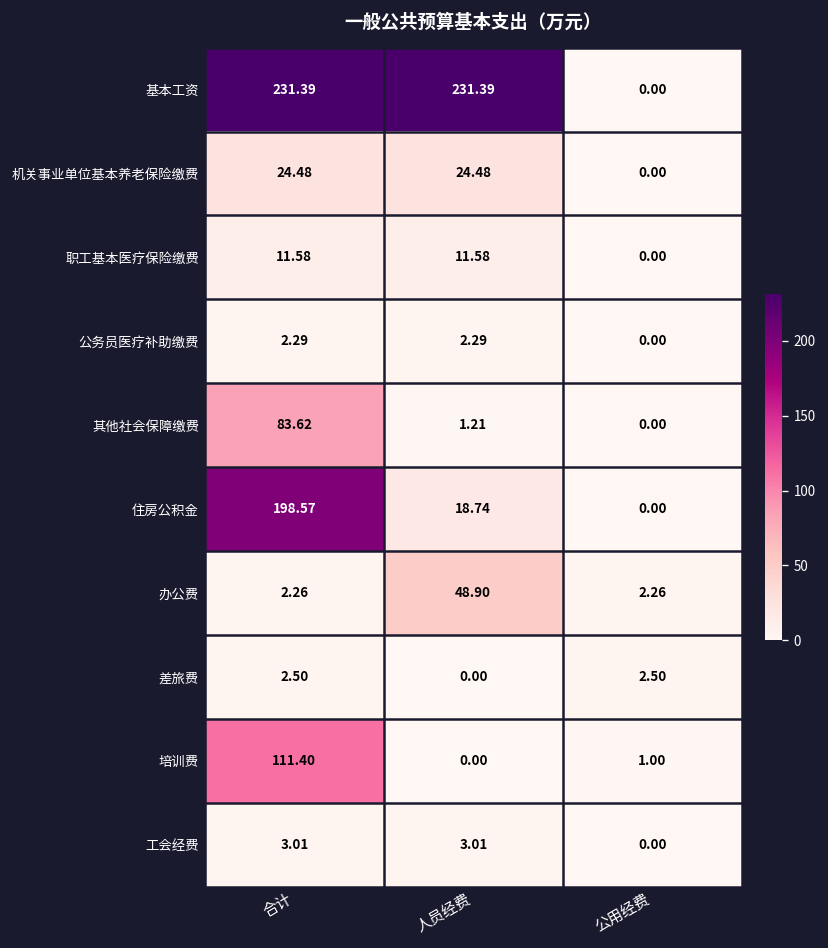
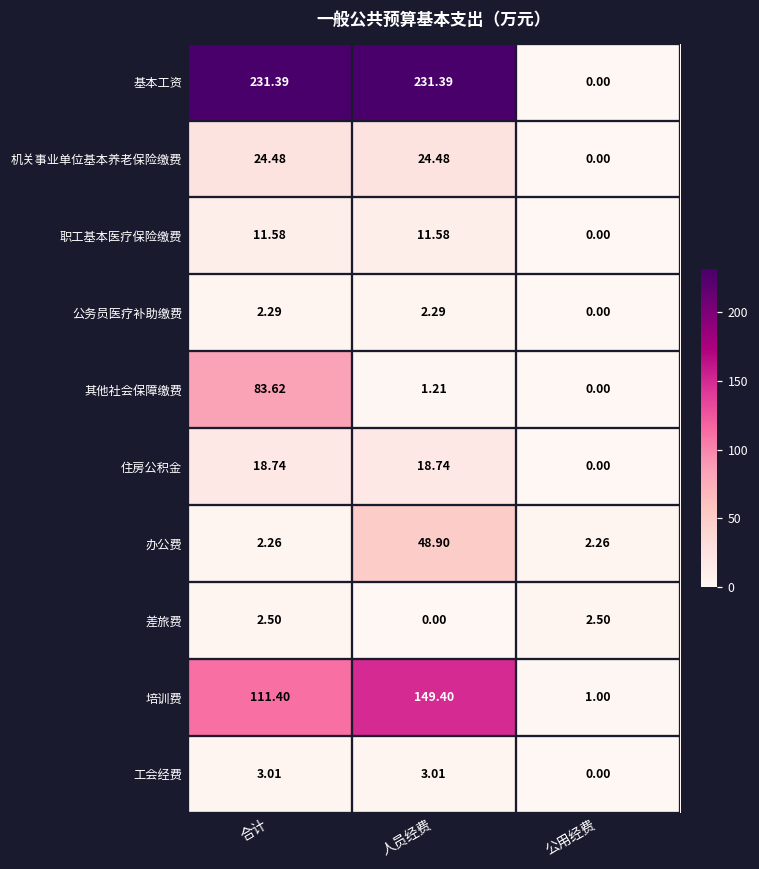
住房公积金, 合计: 198.57 -> 18.74
培训费, 人员经费: 0.00 -> 149.40
